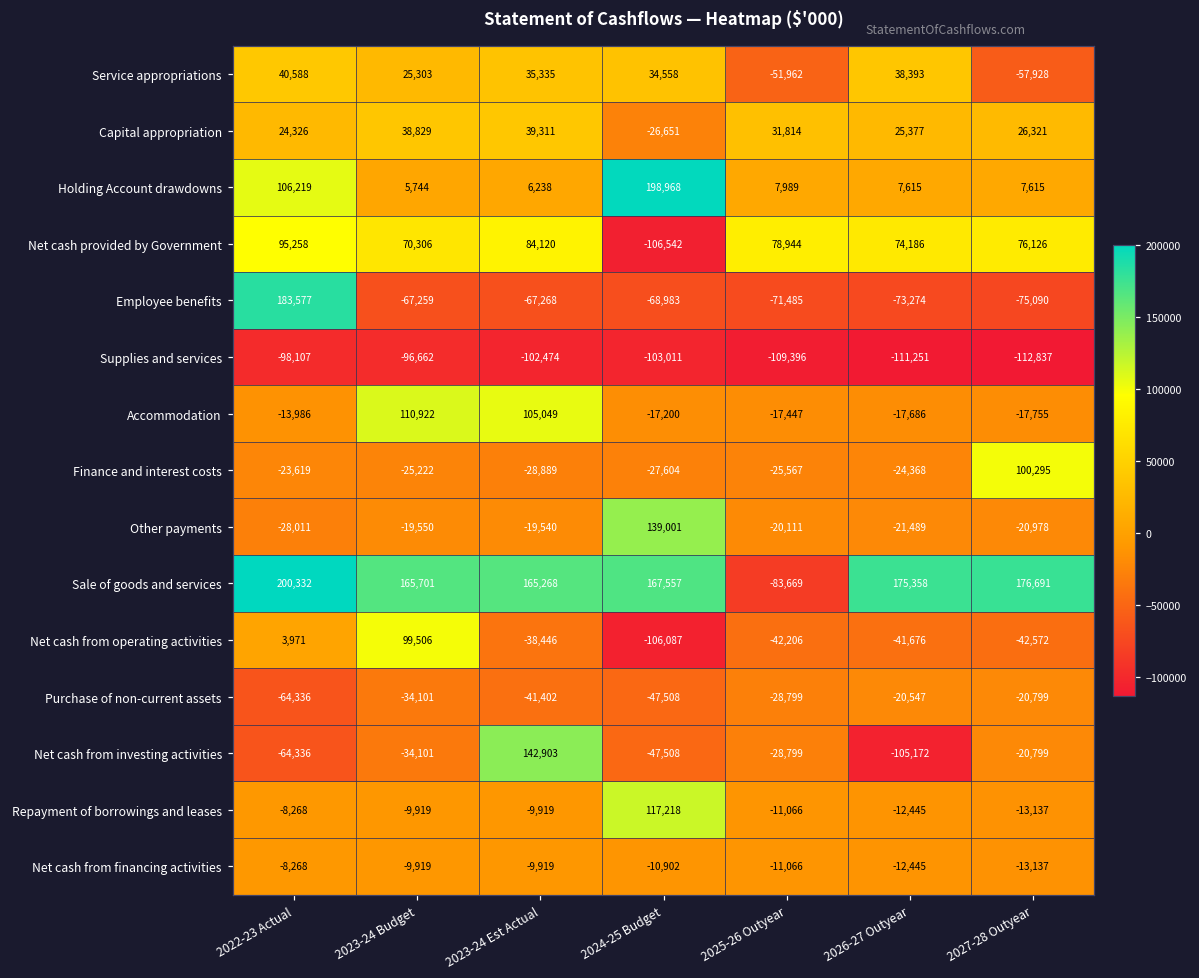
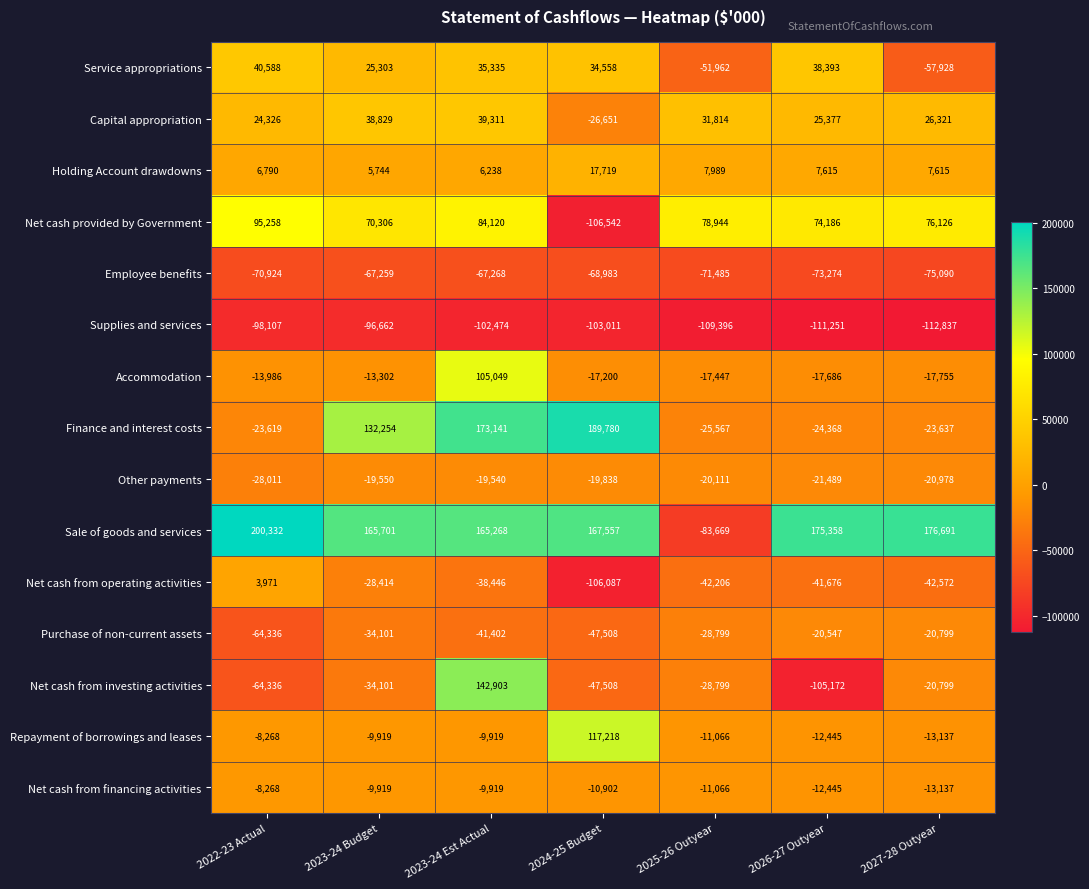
Holding Account drawdowns, 2022-23 Actual: 106,219 -> 6,790
Holding Account drawdowns, 2024-25 Budget: 198,968 -> 17,719
Employee benefits, 2022-23 Actual: 183,577 -> -70,924
Accommodation, 2023-24 Budget: 110,922 -> -13,302
Finance and interest costs, 2023-24 Budget: -25,222 -> 132,254
Finance and interest costs, 2023-24 Est Actual: -28,889 -> 173,141
Finance and interest costs, 2024-25 Budget: -27,604 -> 189,780
Finance and interest costs, 2027-28 Outyear: 100,295 -> -23,637
Other payments, 2024-25 Budget: 139,001 -> -19,838
Net cash from operating activities, 2023-24 Budget: 99,506 -> -28,414
